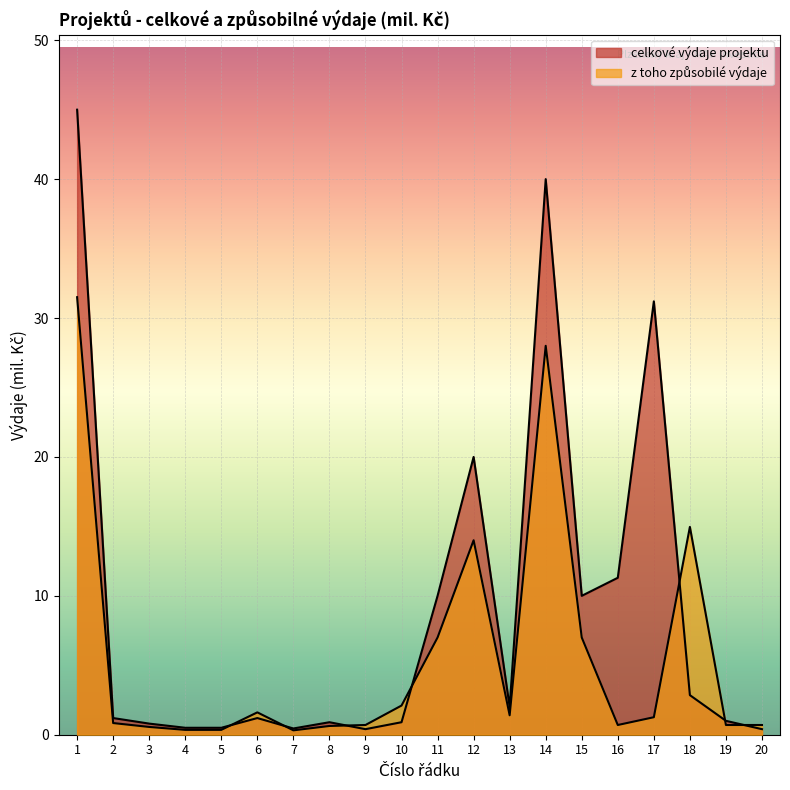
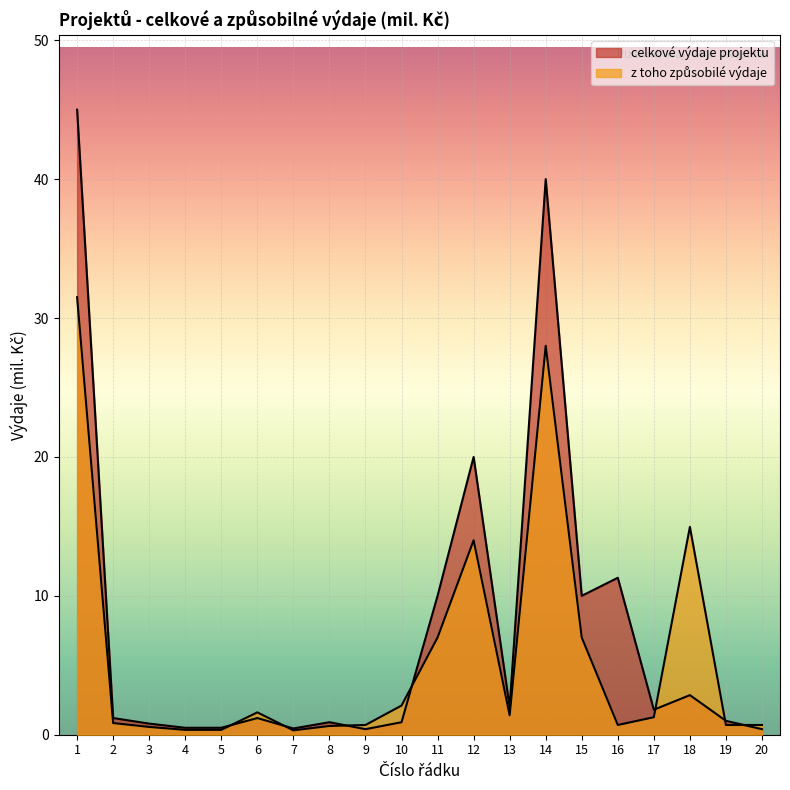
celkové výdaje projektu, 17: 31.2 -> 1.8
